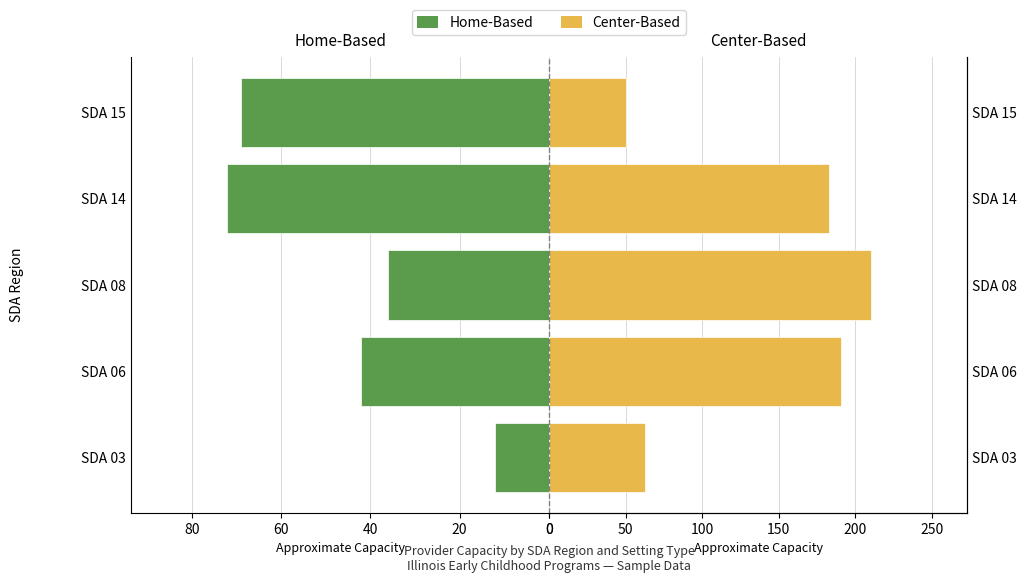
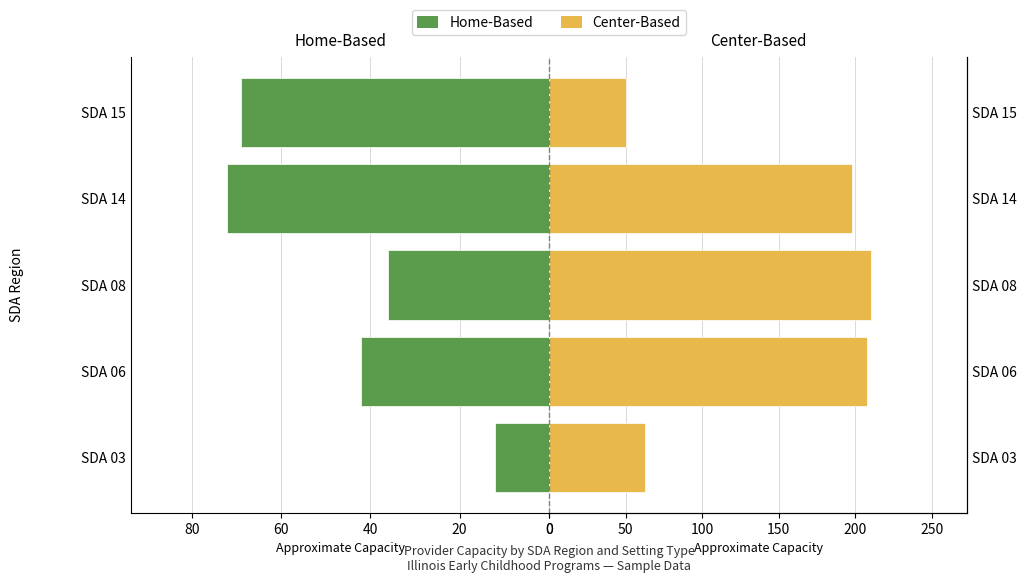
Center-Based, SDA 14: 183 -> 198
Center-Based, SDA 06: 191 -> 208
